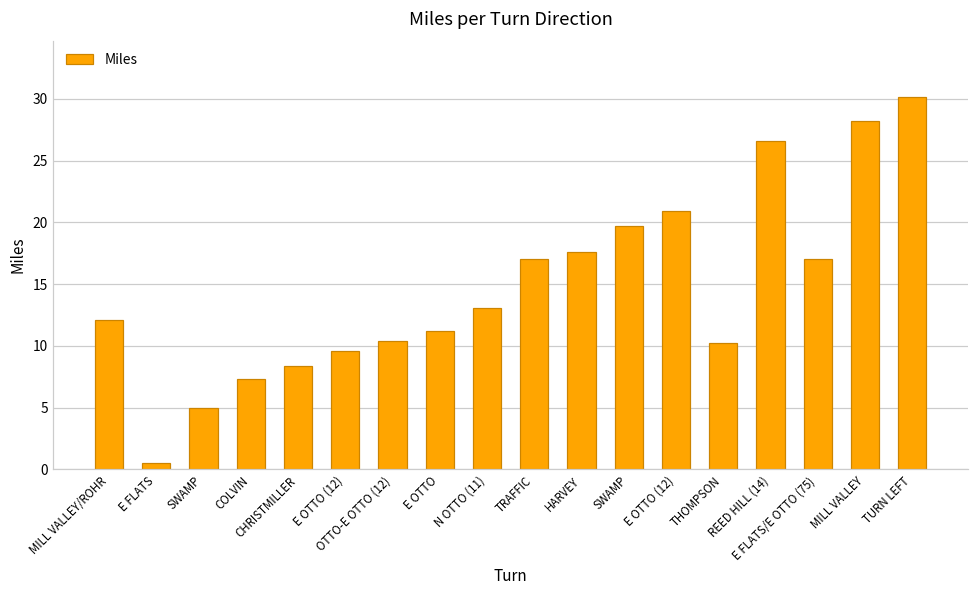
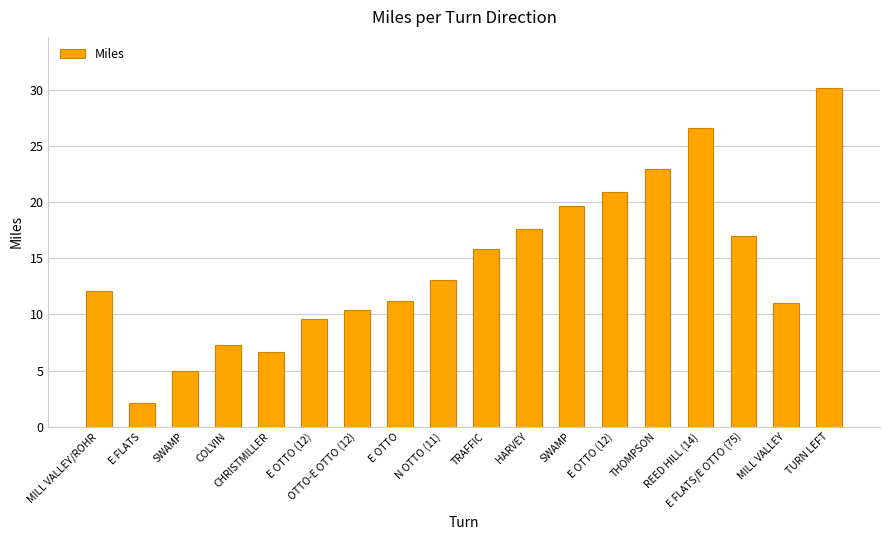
E FLATS: 0.5 -> 2.1
CHRISTMILLER: 8.4 -> 6.7
TRAFFIC: 17.0 -> 15.8
THOMPSON: 10.2 -> 23.0
MILL VALLEY: 28.2 -> 11.0
